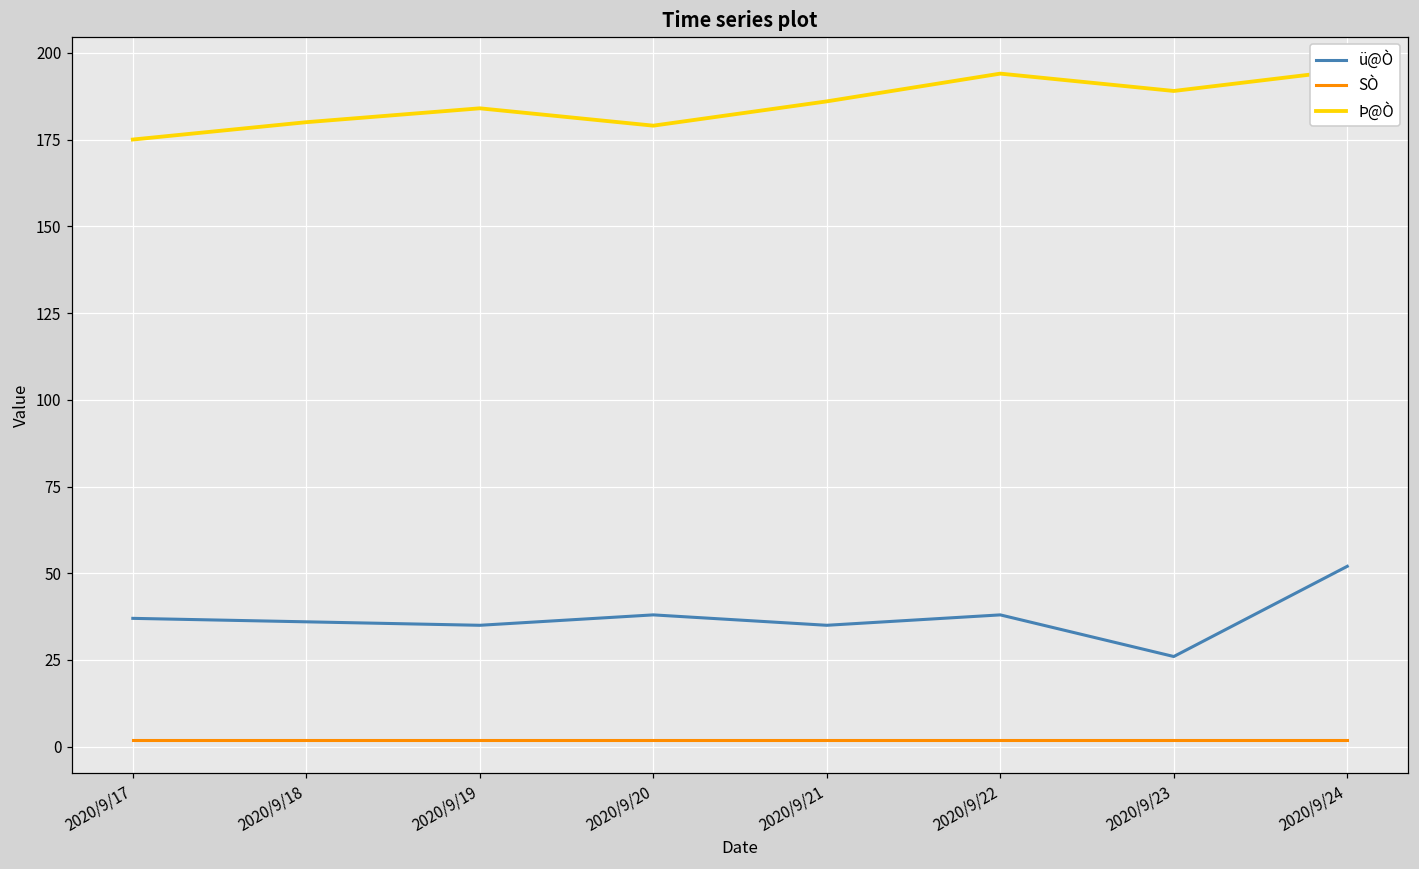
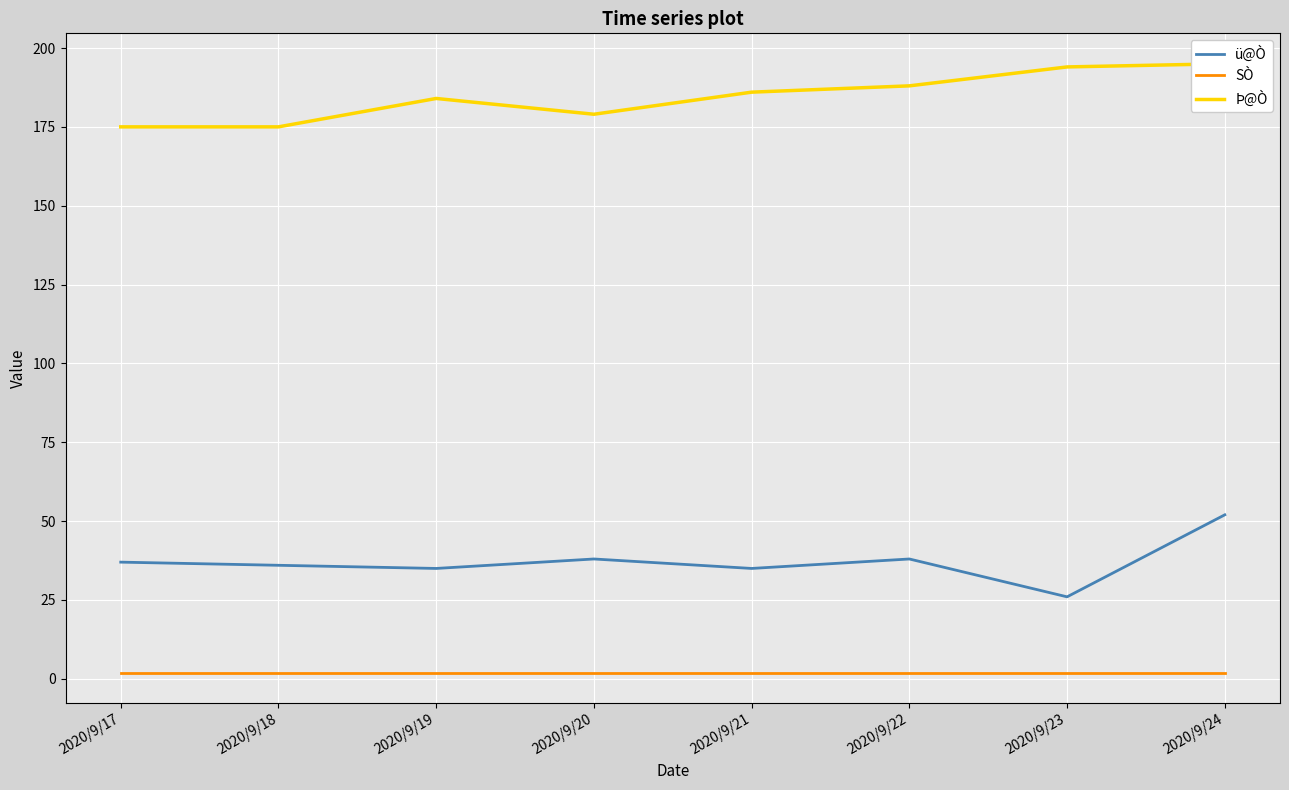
Þ@Ò, 2020/9/18: 180 -> 175
Þ@Ò, 2020/9/22: 194 -> 188
Þ@Ò, 2020/9/23: 189 -> 194
